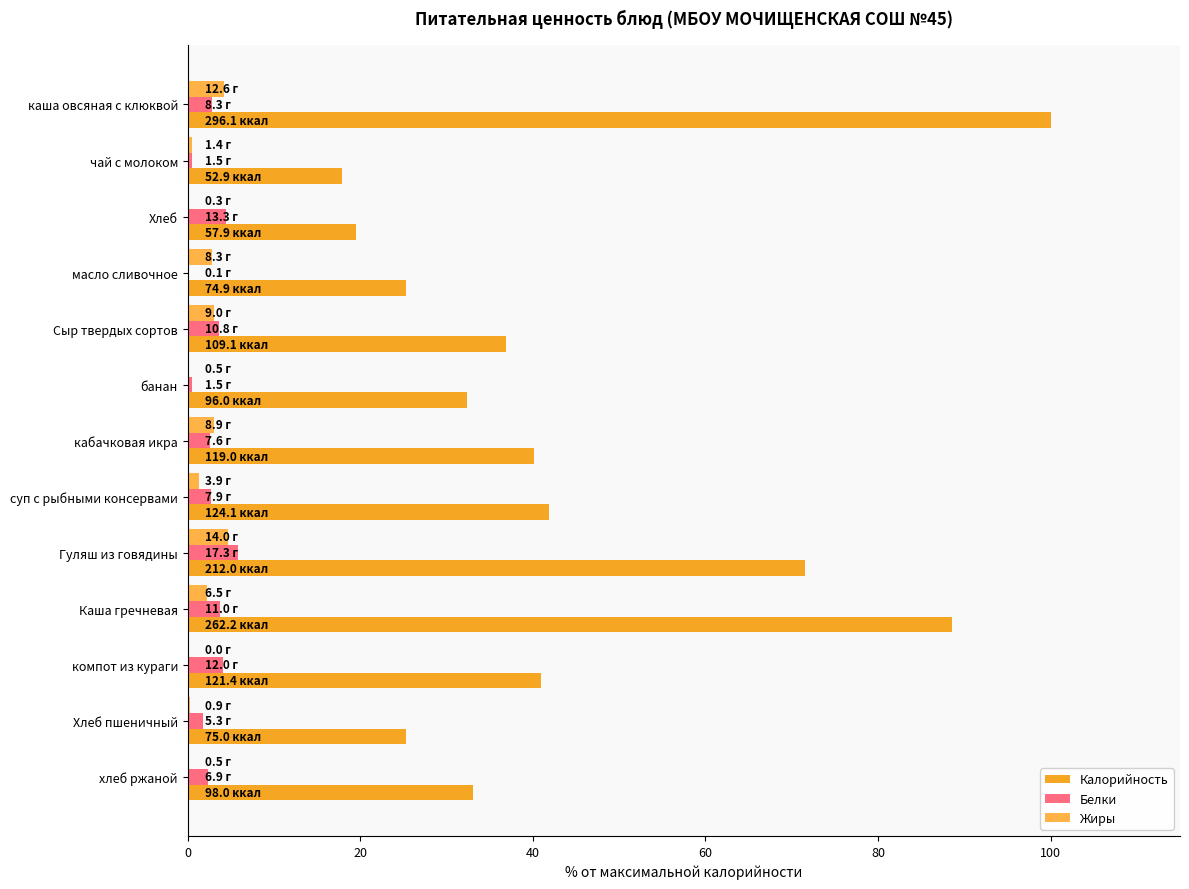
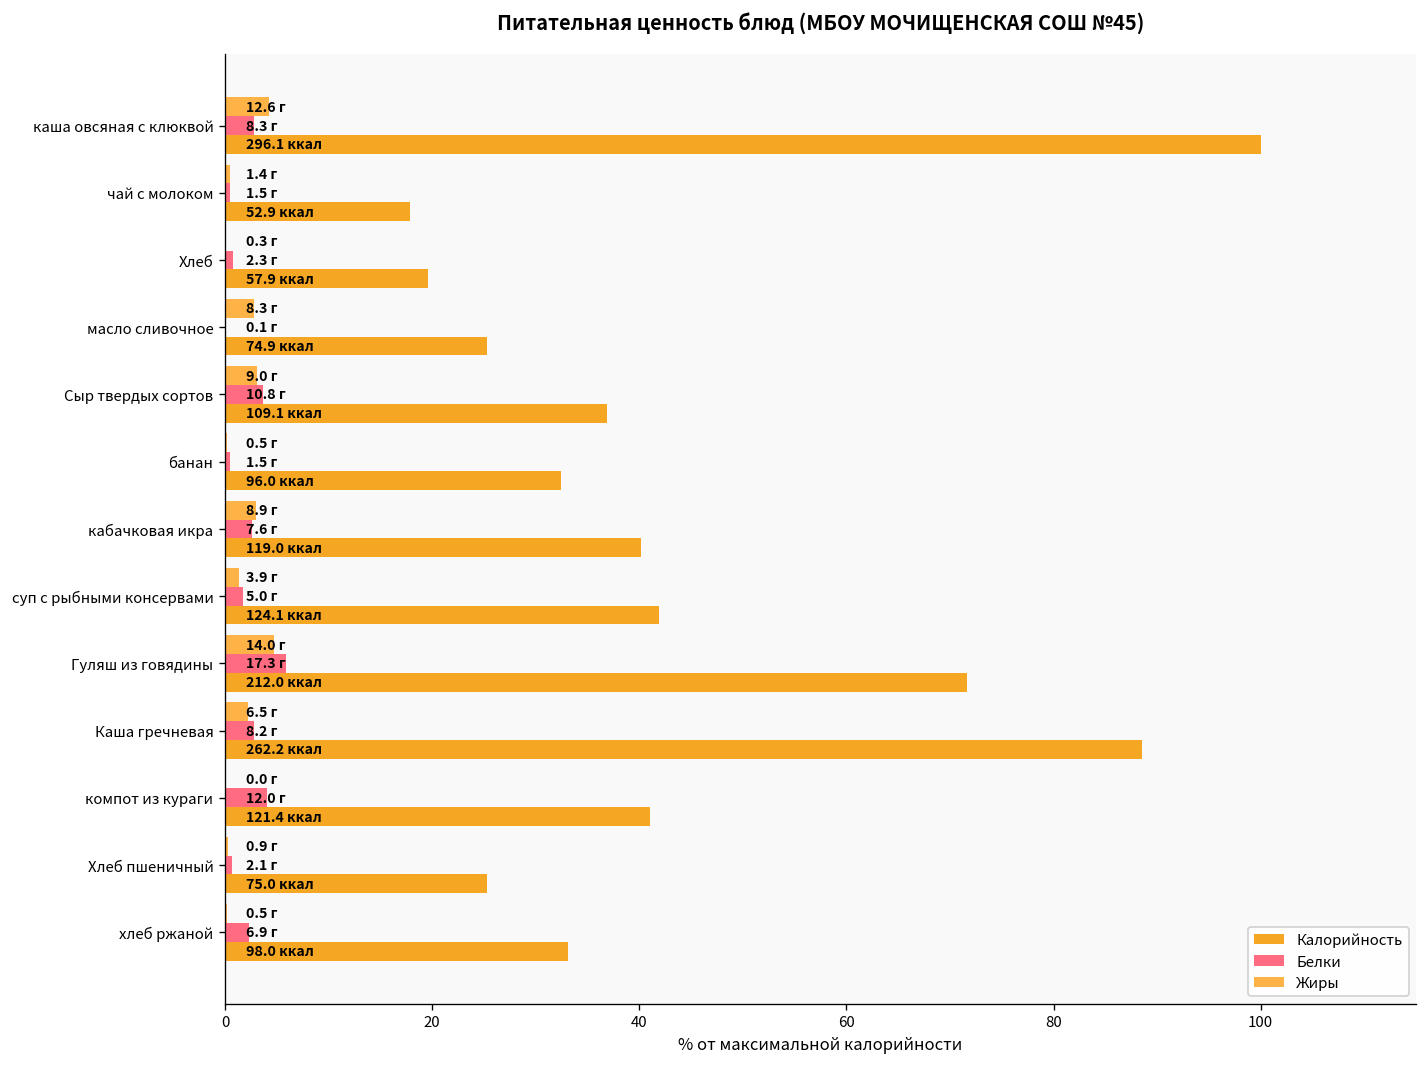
Белки, Хлеб: 13.3 -> 2.3
Белки, суп с рыбными консервами: 7.9 -> 5.0
Белки, Каша гречневая: 11.0 -> 8.2
Белки, Хлеб пшеничный: 5.3 -> 2.1
